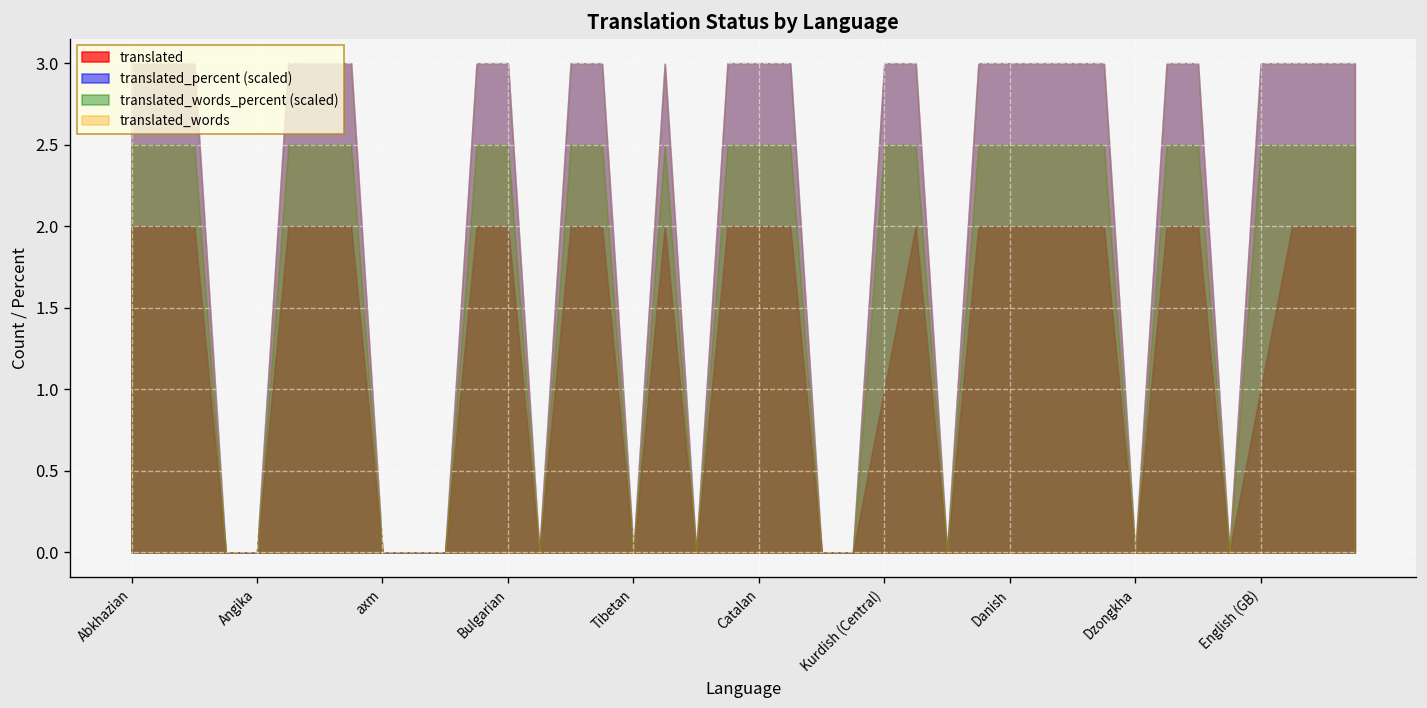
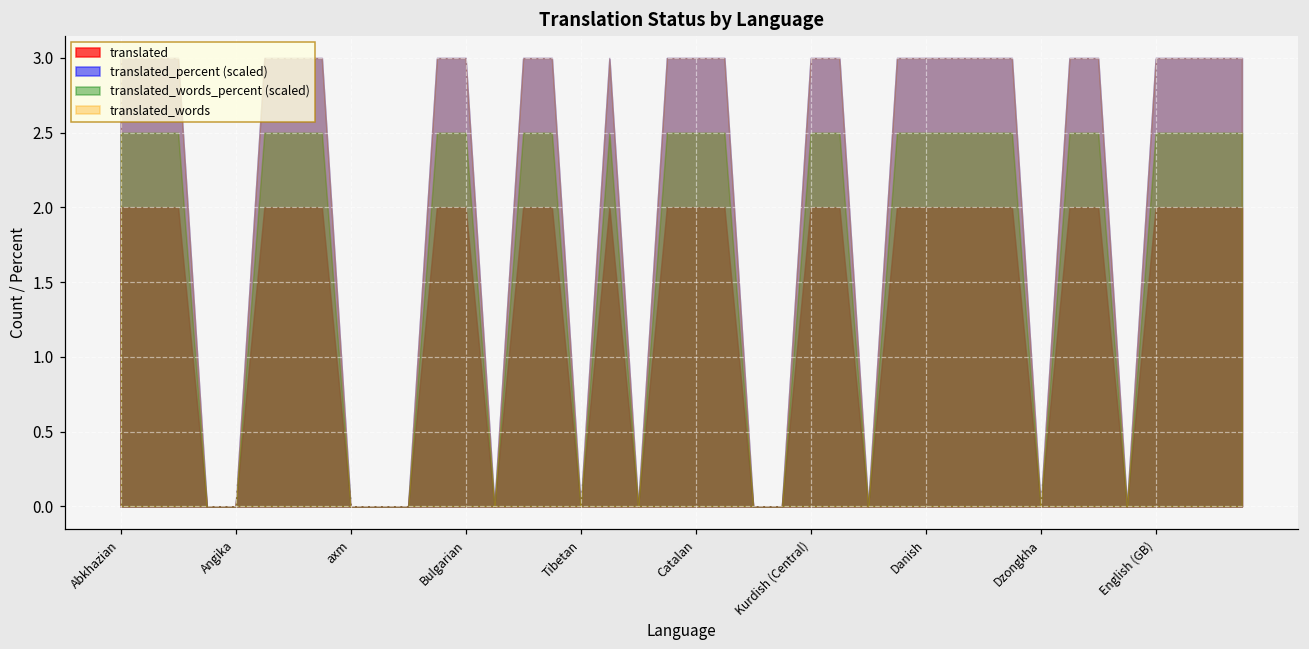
translated, Kurdish (Central): 1 -> 2
translated, English (GB): 1 -> 2
